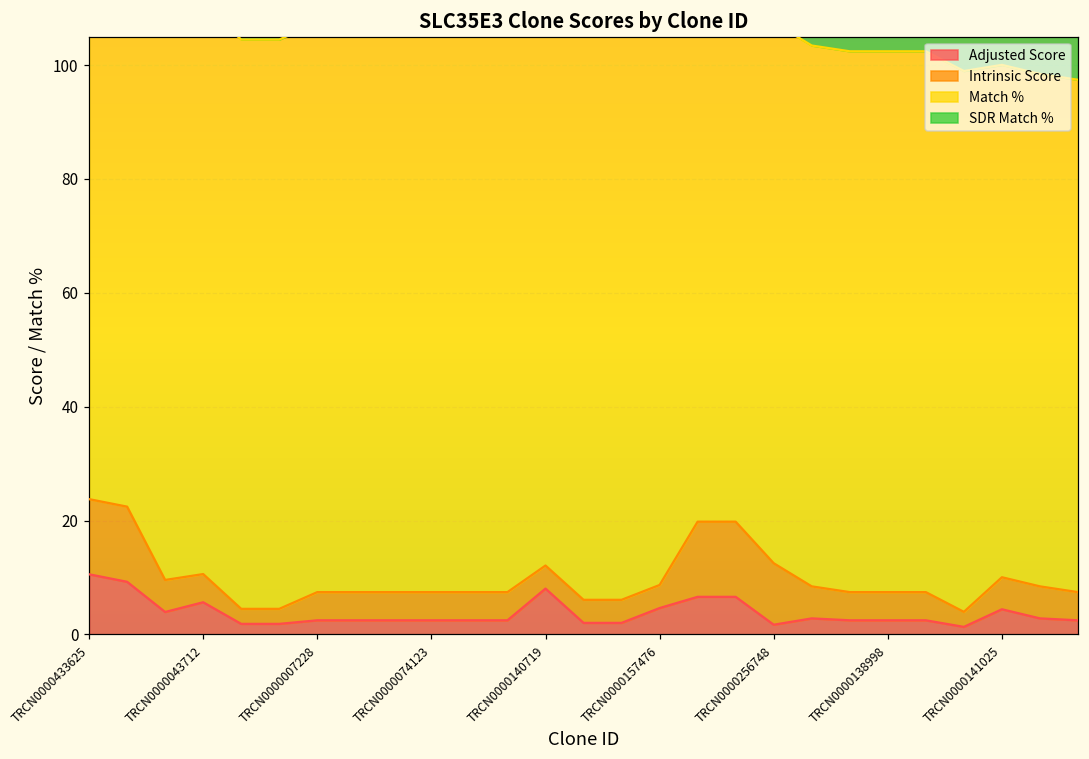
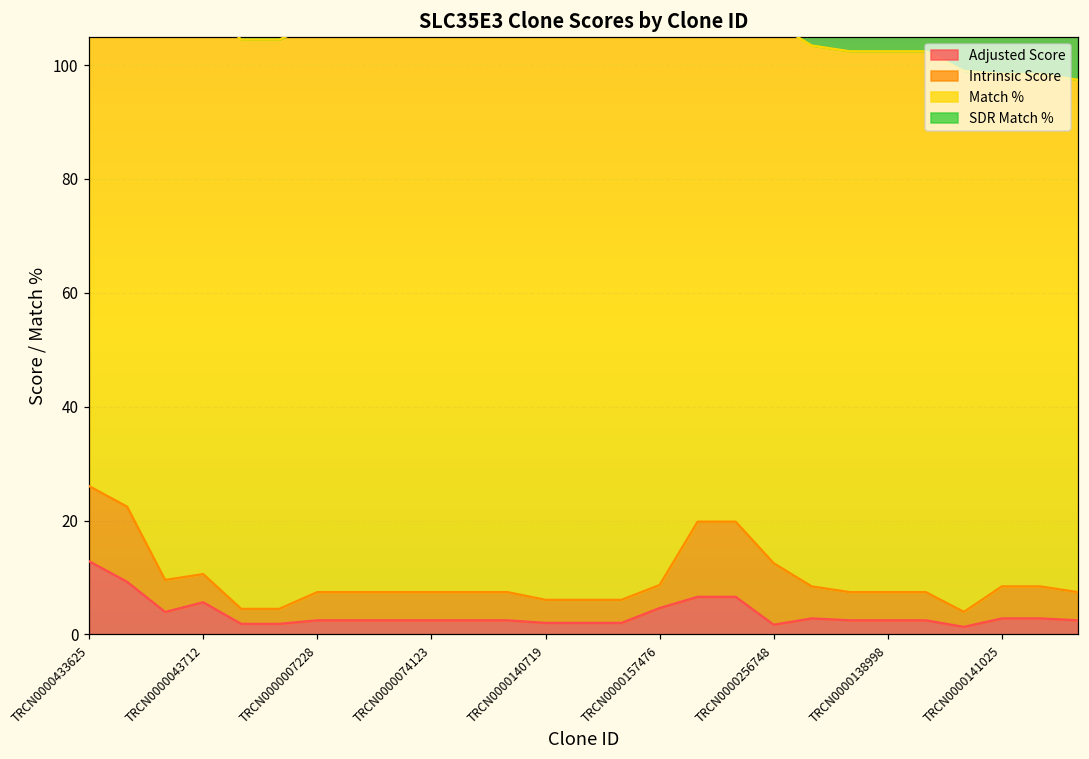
Adjusted Score, TRCN0000433625: 11 -> 13
Adjusted Score, TRCN0000140719: 8 -> 2
Adjusted Score, TRCN0000141025: 4 -> 3
